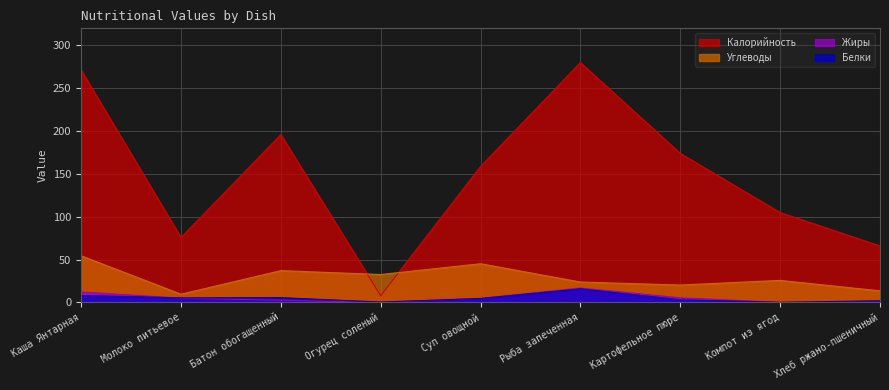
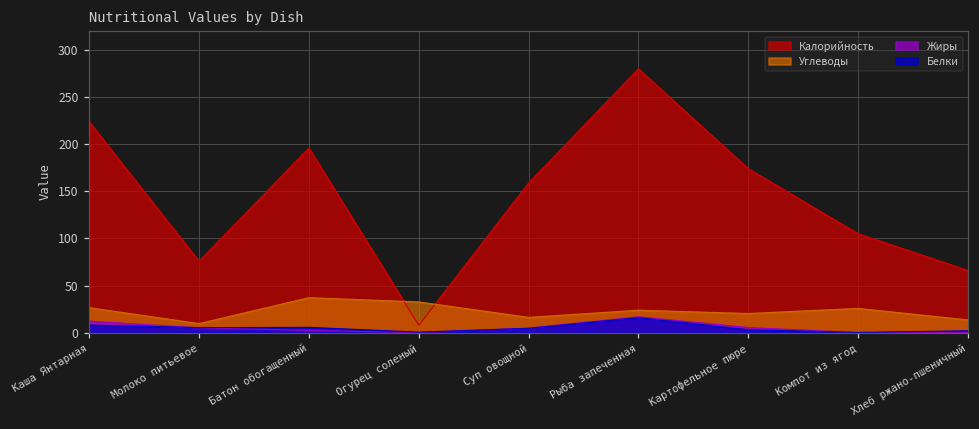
Калорийность, Каша Янтарная: 270 -> 220
Углеводы, Каша Янтарная: 50 -> 30
Углеводы, Суп овощной: 50 -> 20
